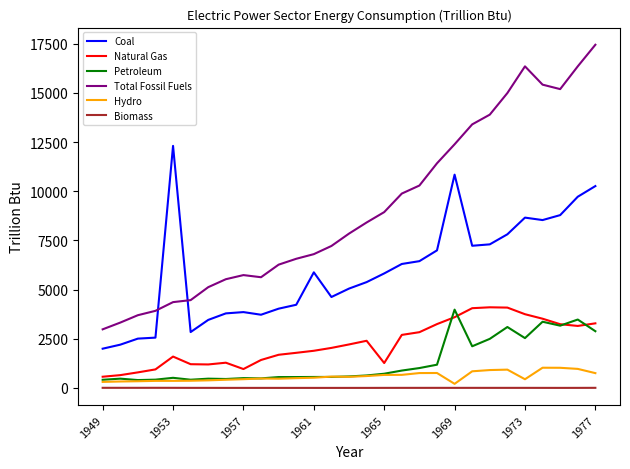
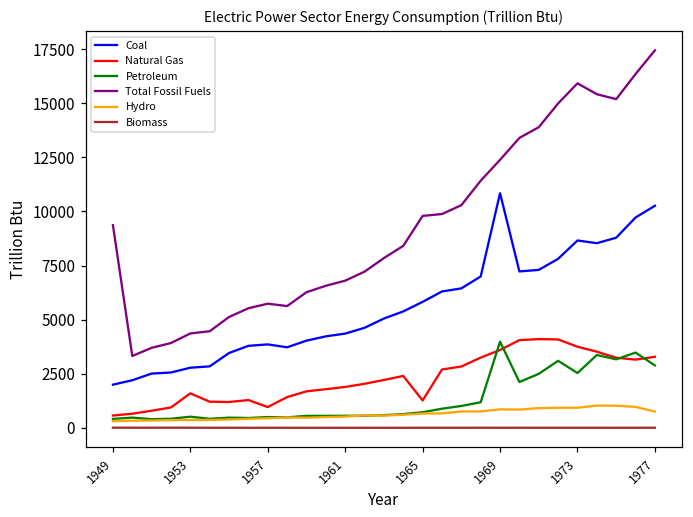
Total Fossil Fuels, 1949: 3000 -> 9400
Coal, 1953: 12300 -> 2800
Coal, 1961: 5900 -> 4400
Total Fossil Fuels, 1965: 8900 -> 9800
Hydro, 1969: 200 -> 900
Total Fossil Fuels, 1973: 16300 -> 15900
Hydro, 1973: 400 -> 900
